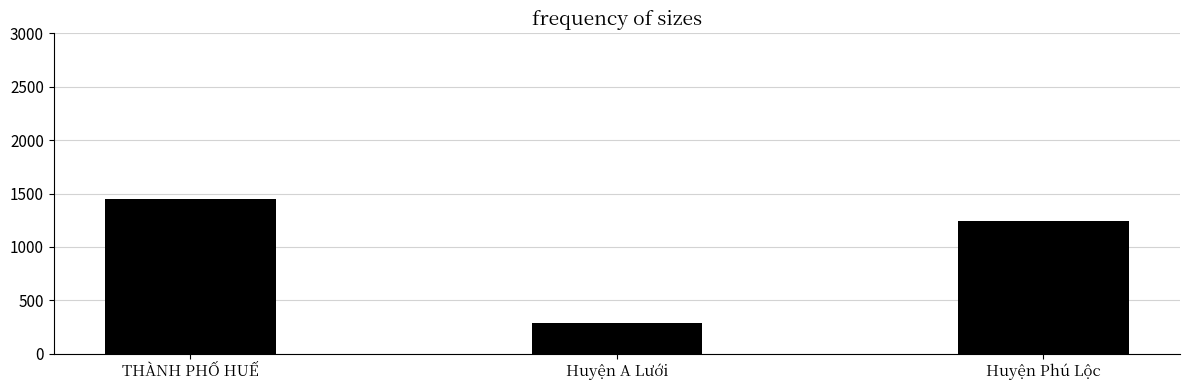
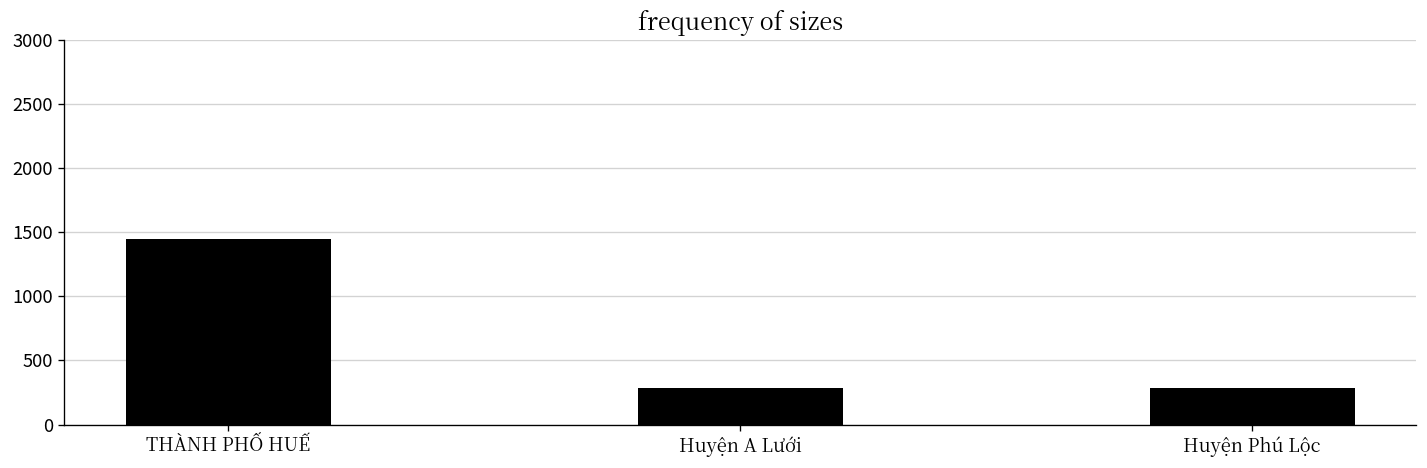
Huyện Phú Lộc: 1240 -> 290
